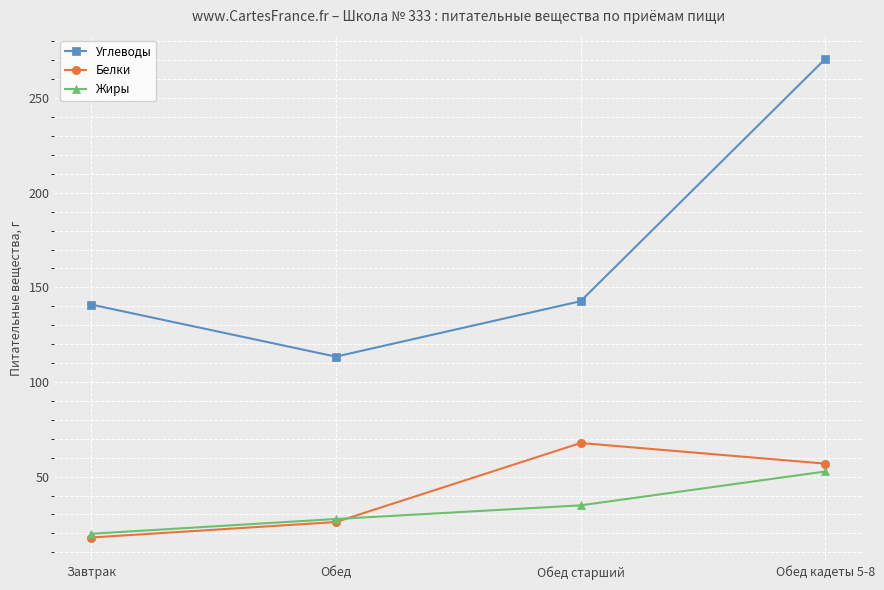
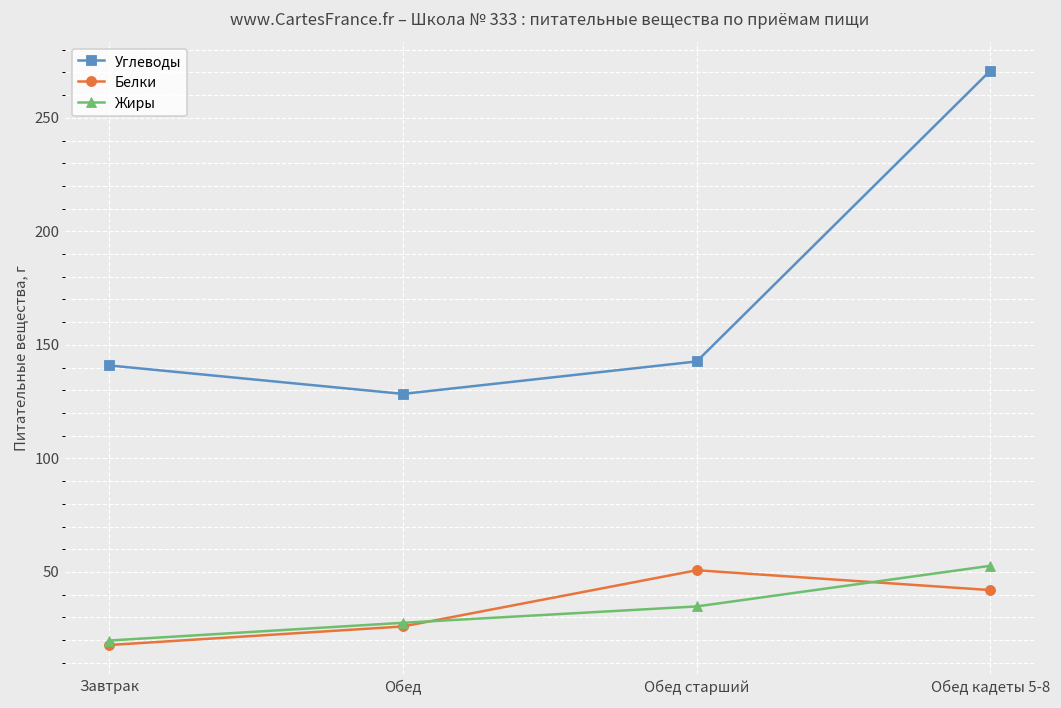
Углеводы, Обед: 113 -> 128
Белки, Обед старший: 68 -> 51
Белки, Обед кадеты 5-8: 57 -> 42
